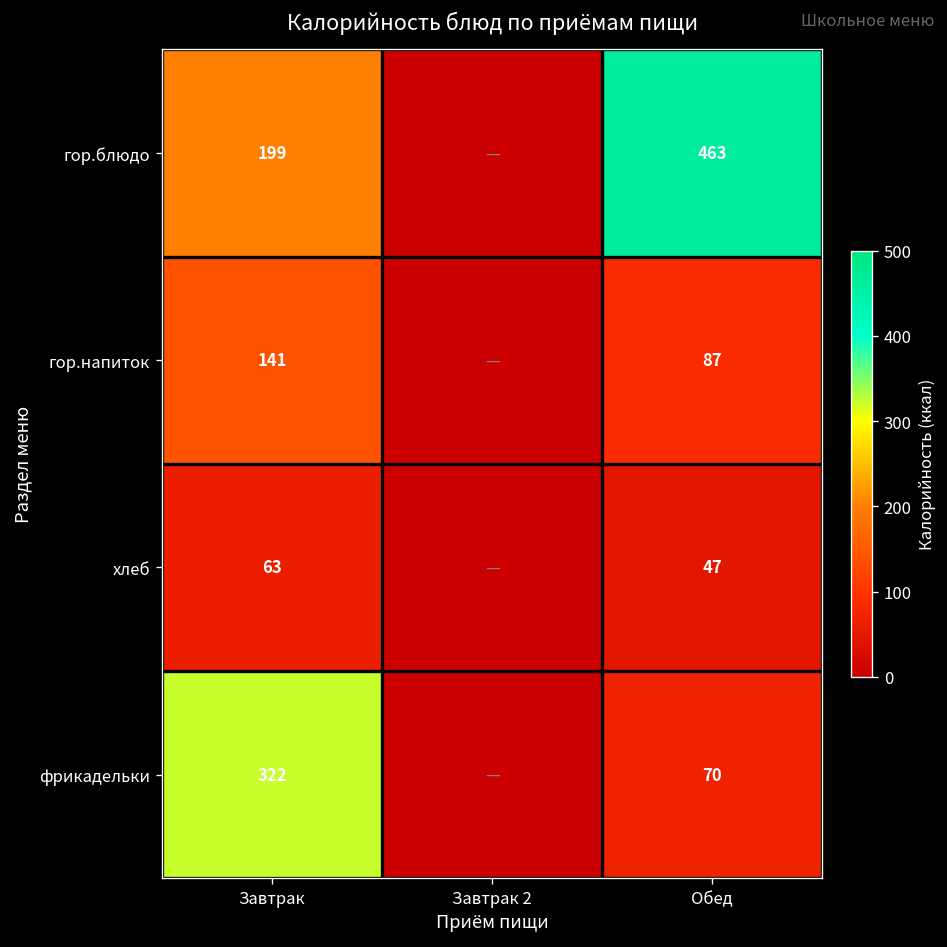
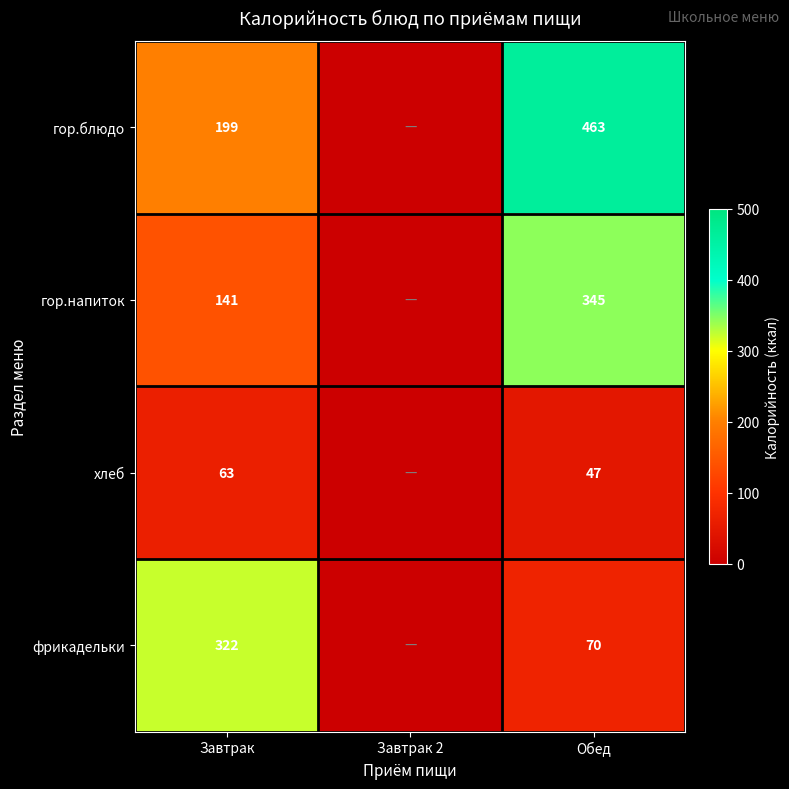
гор.напиток, Обед: 87 -> 345
